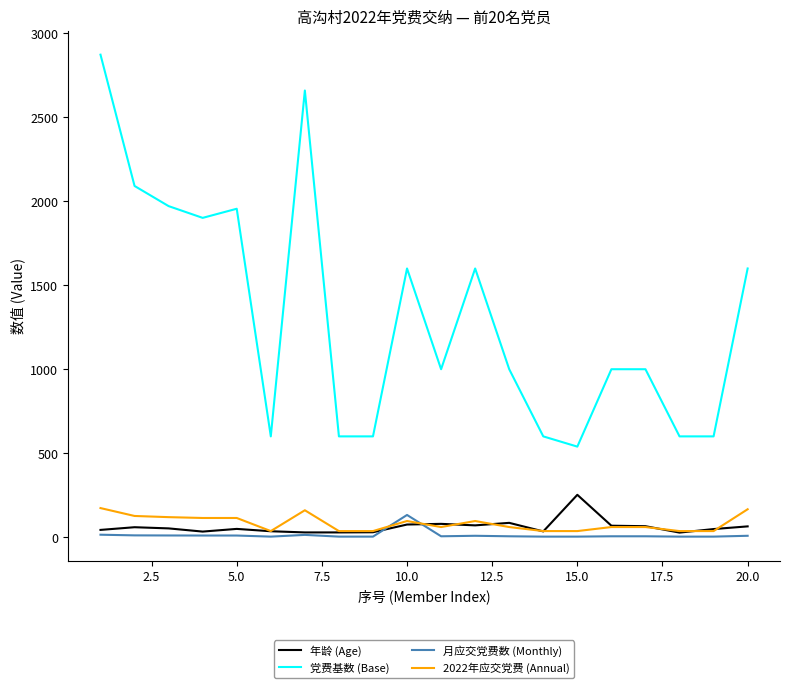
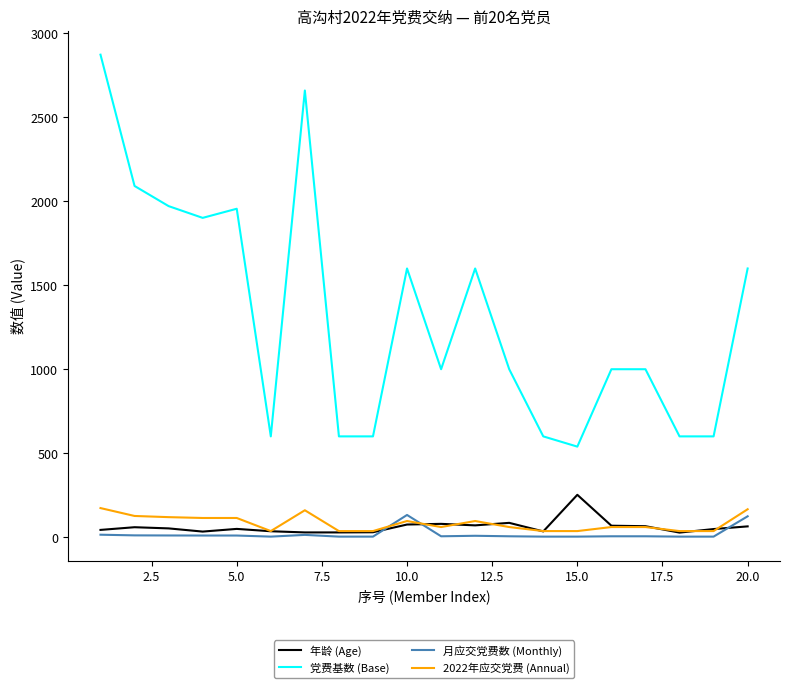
月应交党费数 (Monthly), 20.0: 10 -> 120
